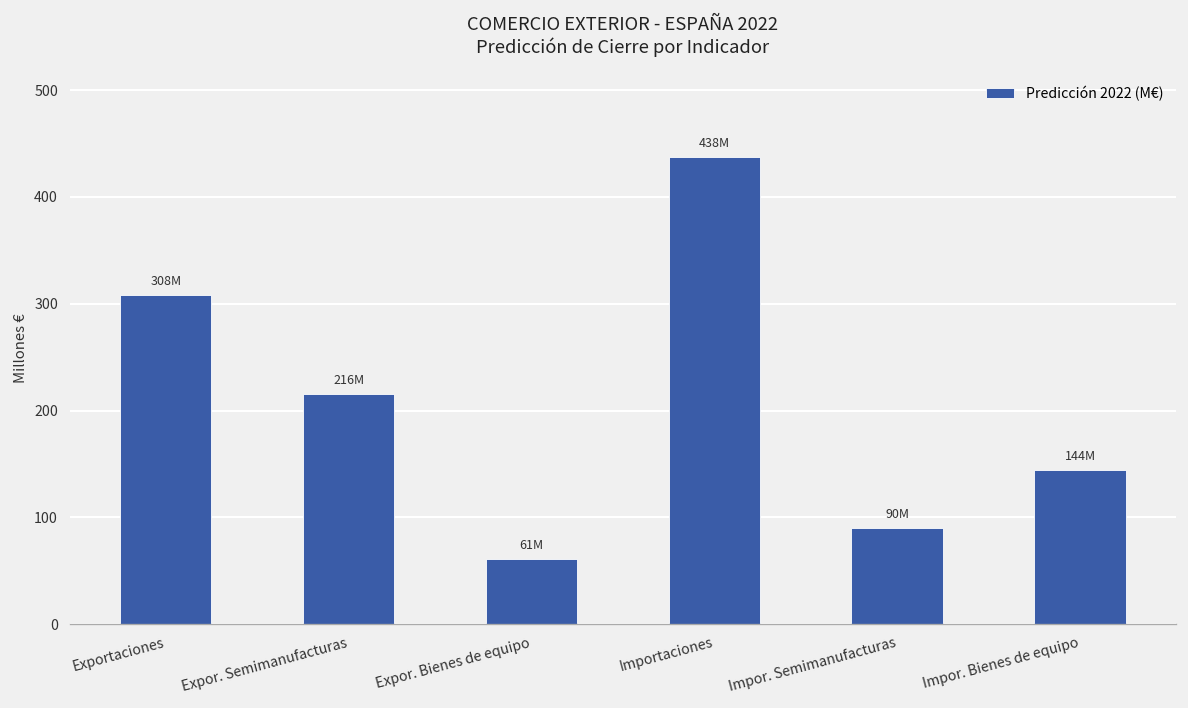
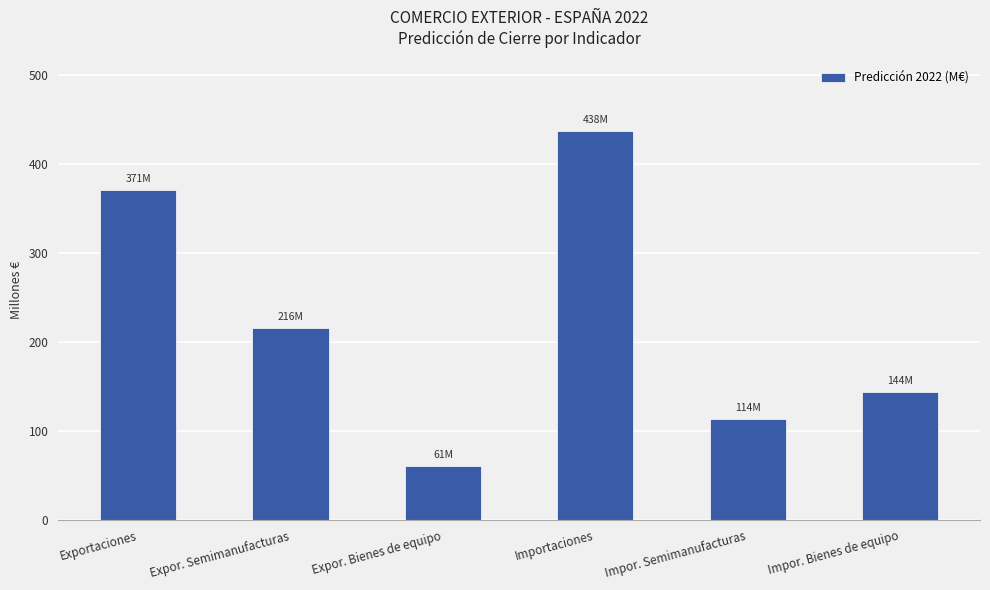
Exportaciones: 308M -> 371M
Impor. Semimanufacturas: 90M -> 114M
